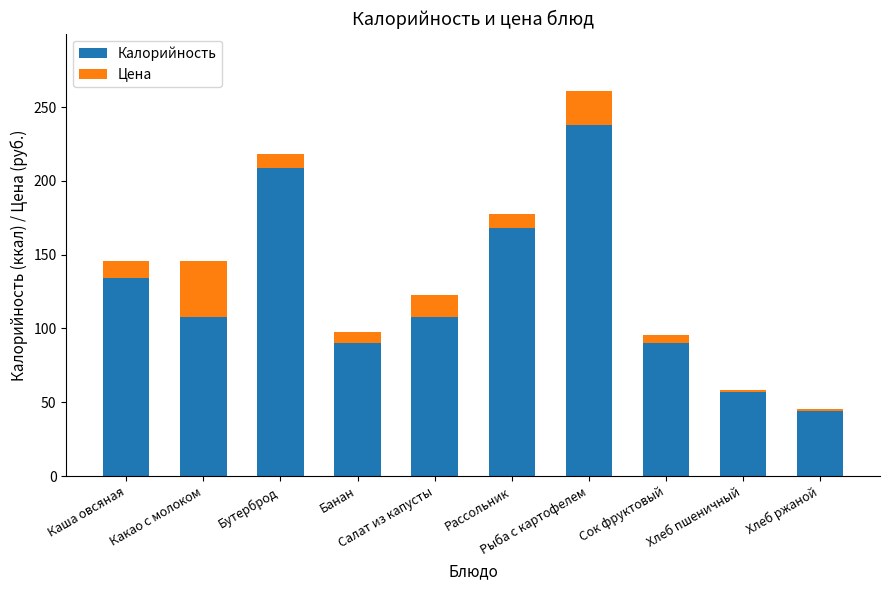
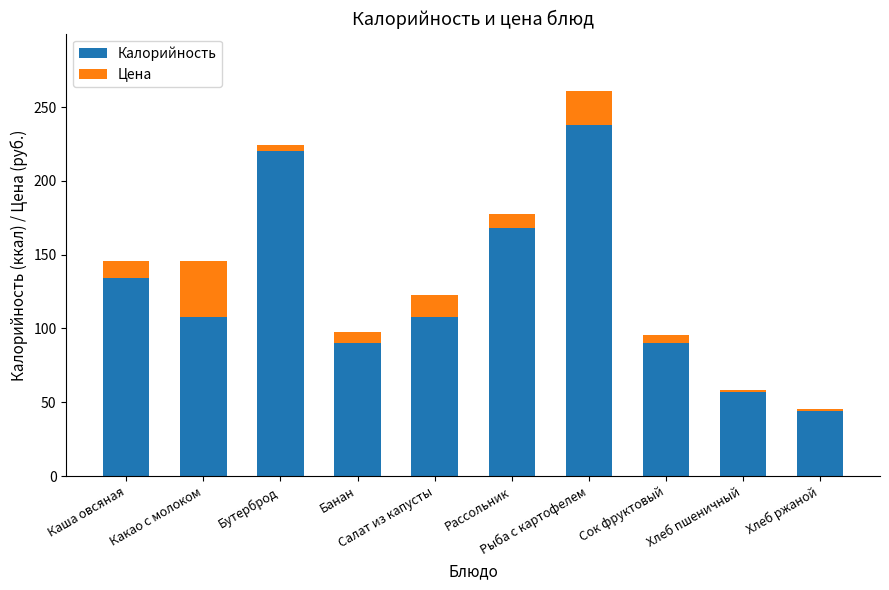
Калорийность, Бутерброд: 209 -> 220
Цена, Бутерброд: 9 -> 4
